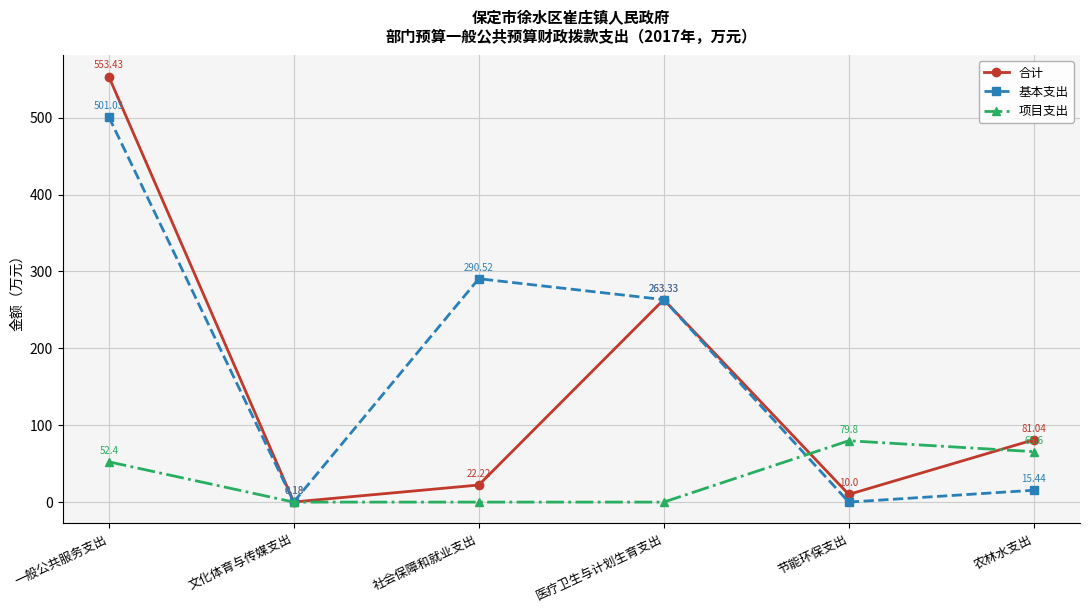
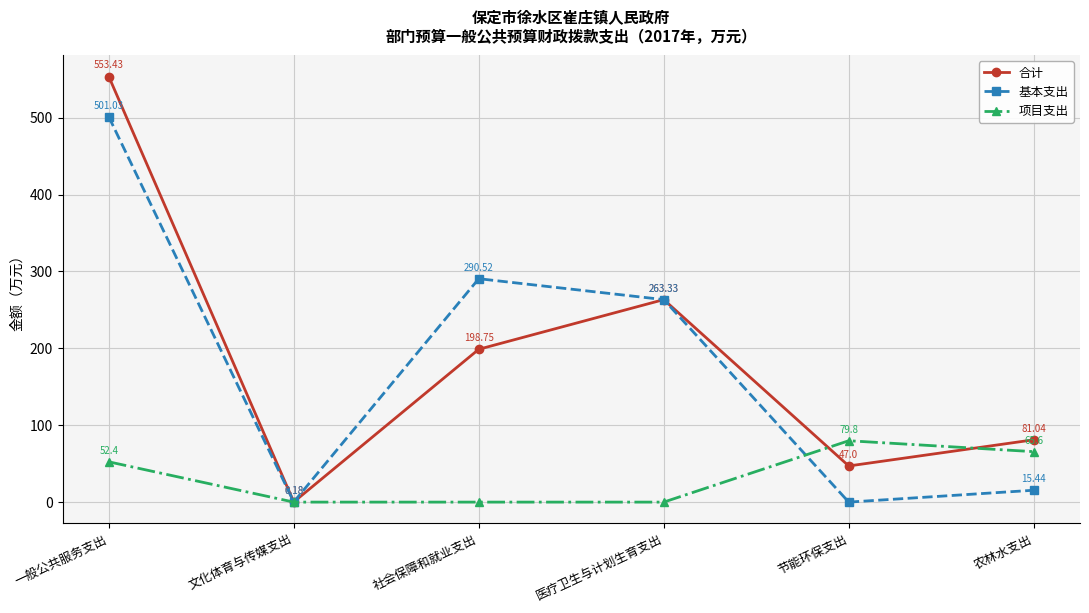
合计, 社会保障和就业支出: 22.22 -> 198.75
合计, 节能环保支出: 10.0 -> 47.0
